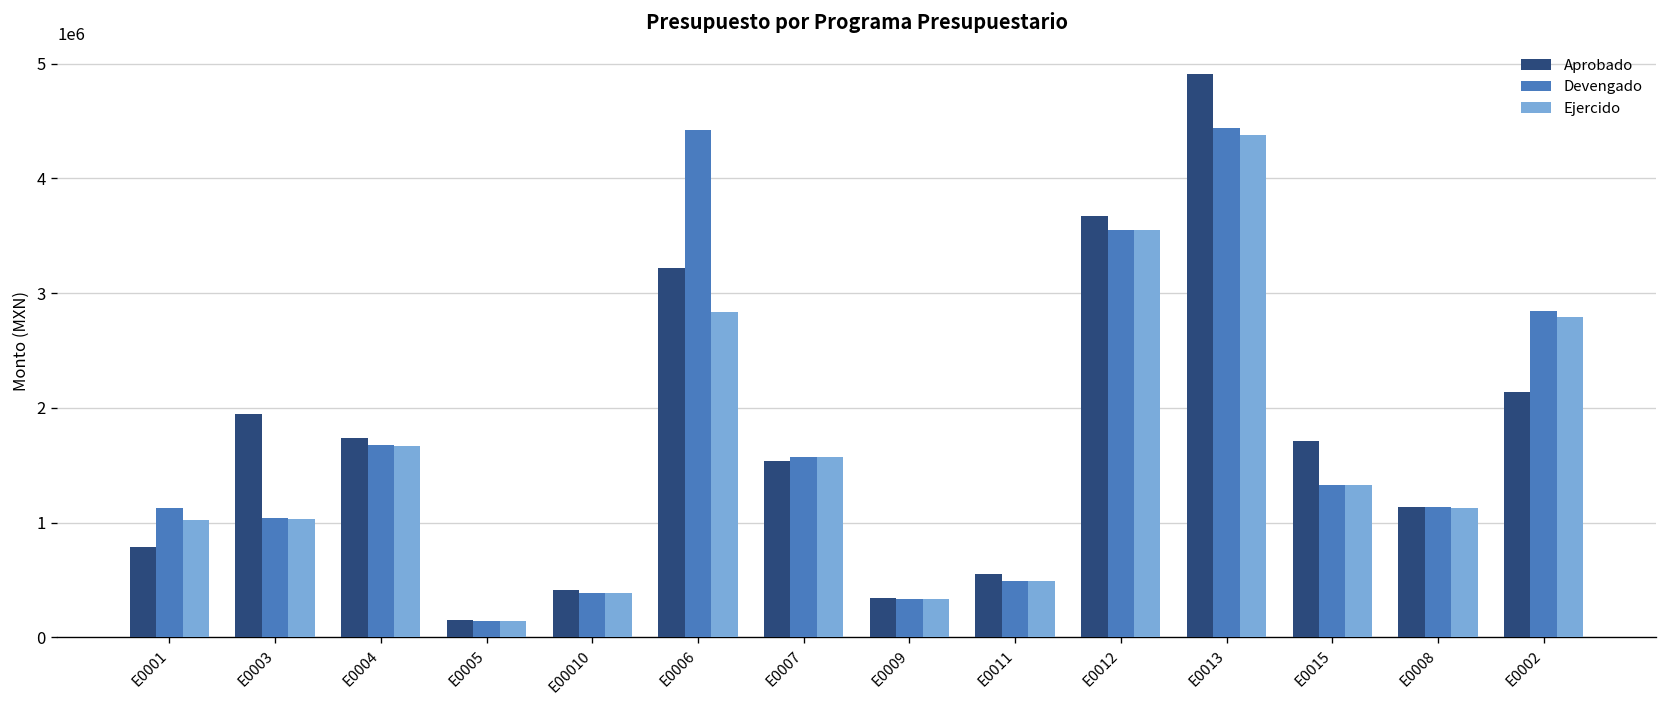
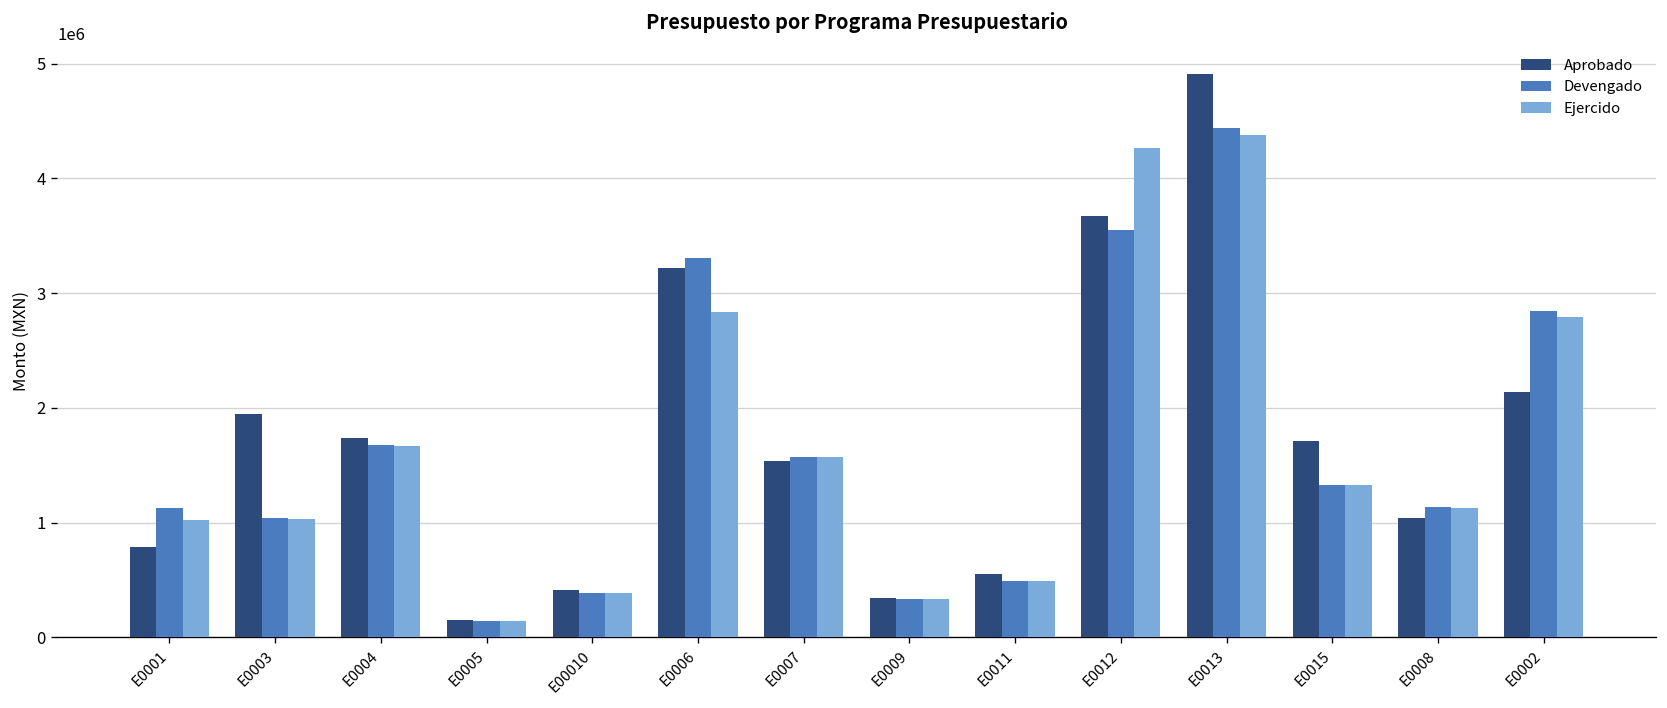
Devengado, E0006: 4400000 -> 3300000
Ejercido, E0012: 3500000 -> 4300000
Aprobado, E0008: 1100000 -> 1000000
